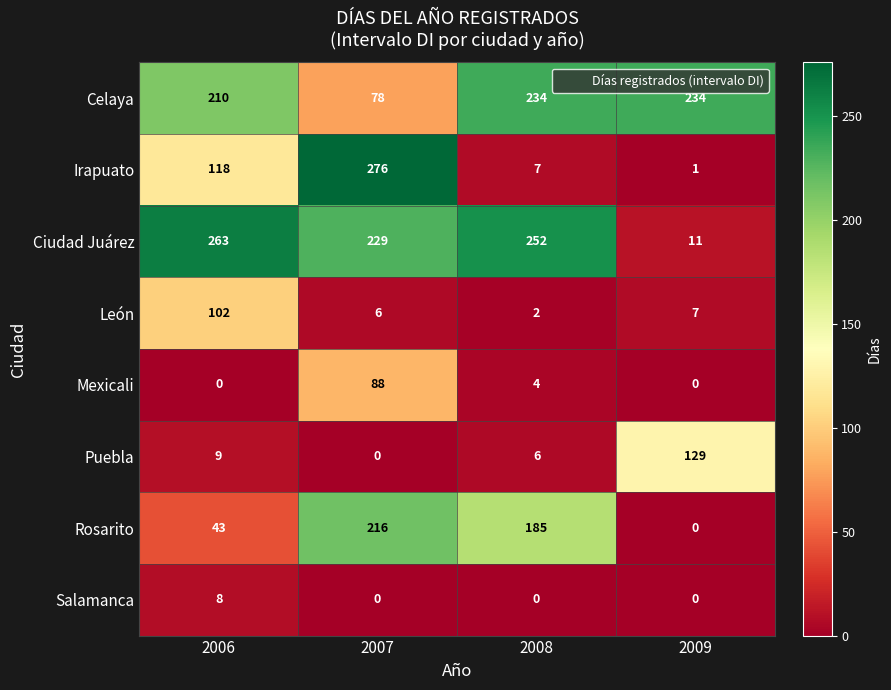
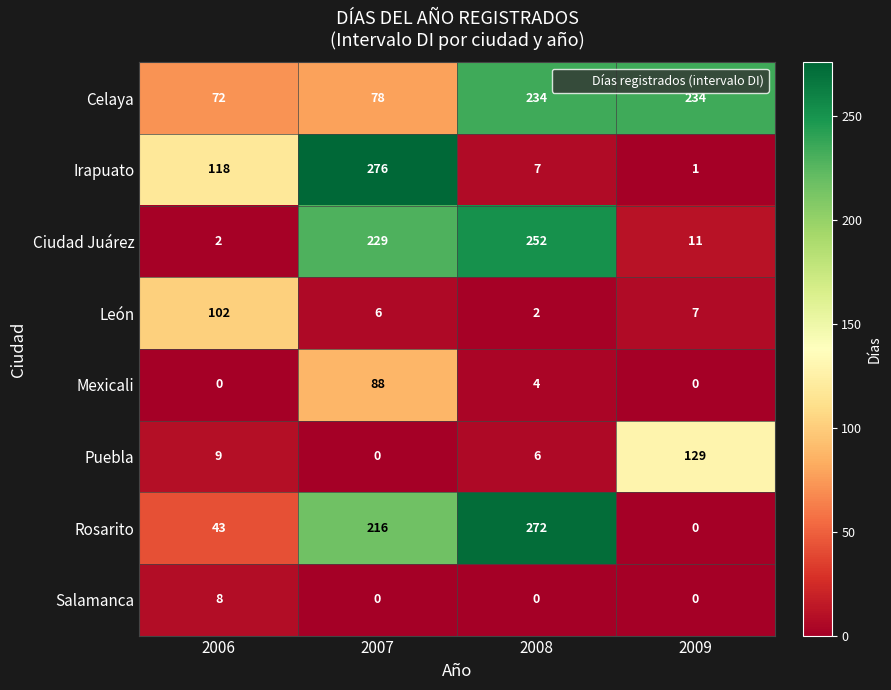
Celaya, 2006: 210 -> 72
Ciudad Juárez, 2006: 263 -> 2
Rosarito, 2008: 185 -> 272
